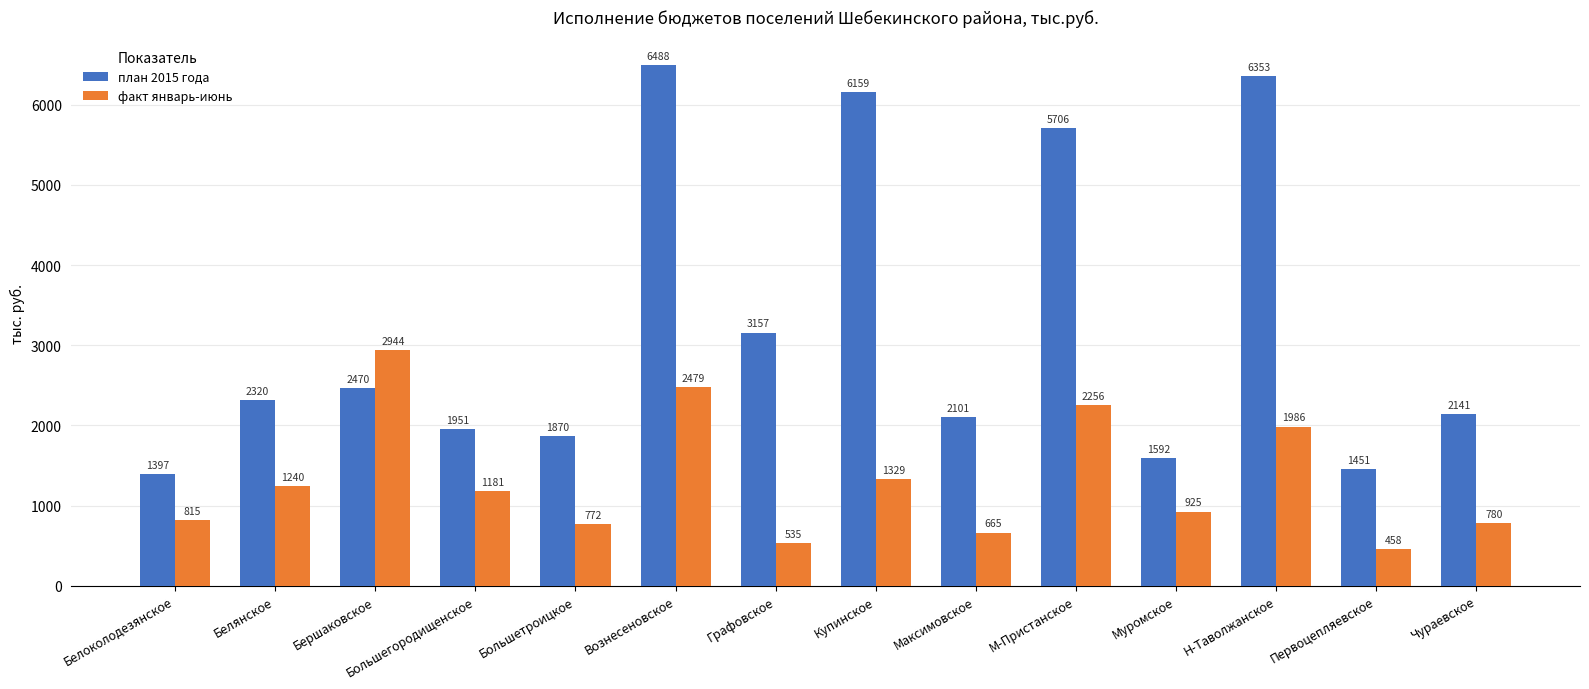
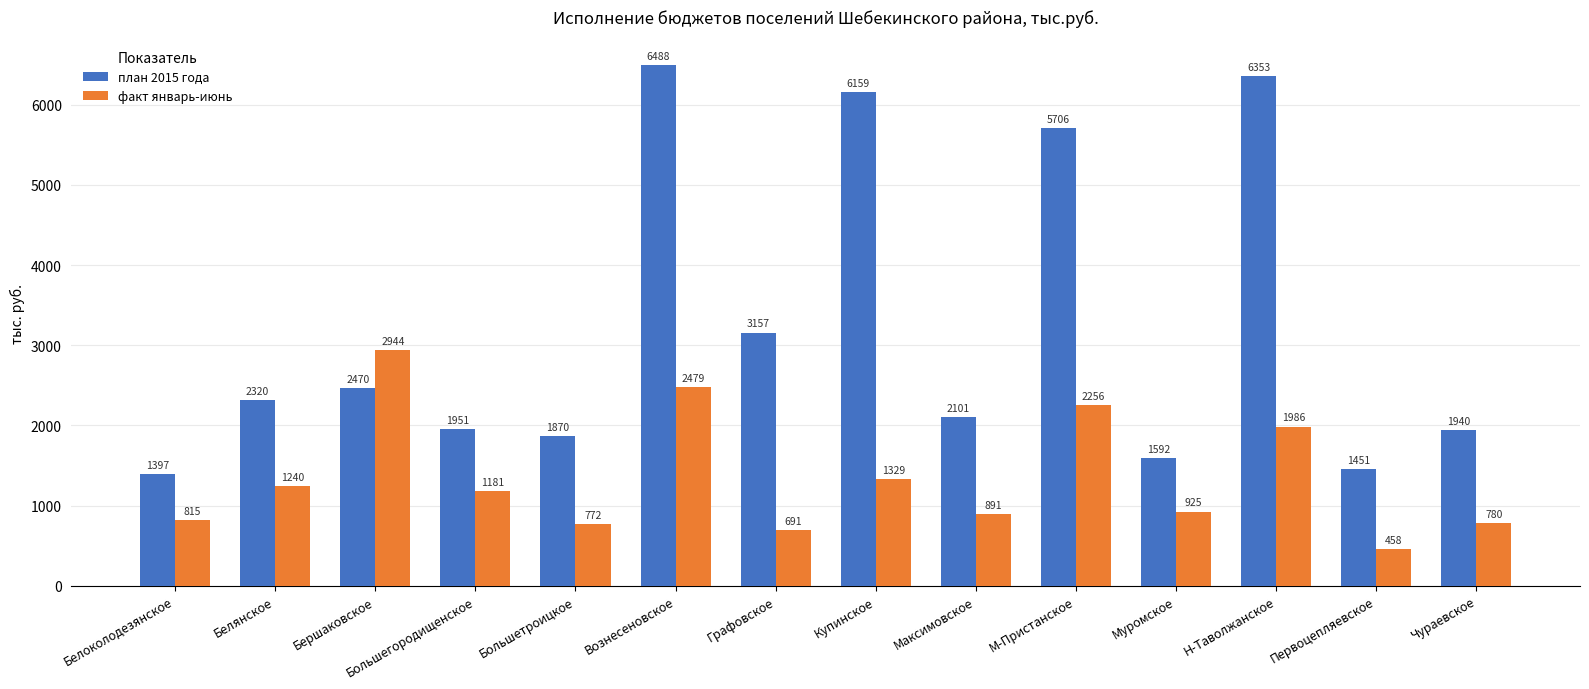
факт январь-июнь, Графовское: 535 -> 691
факт январь-июнь, Максимовское: 665 -> 891
план 2015 года, Чураевское: 2141 -> 1940
